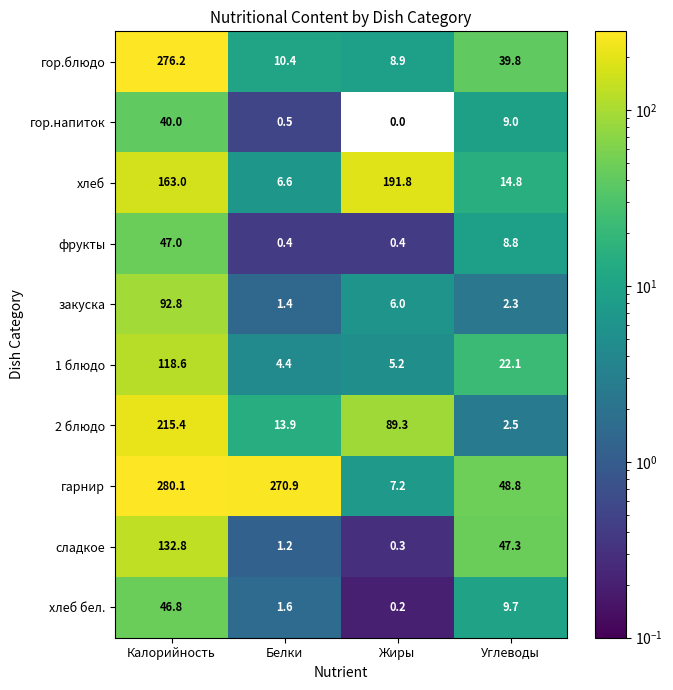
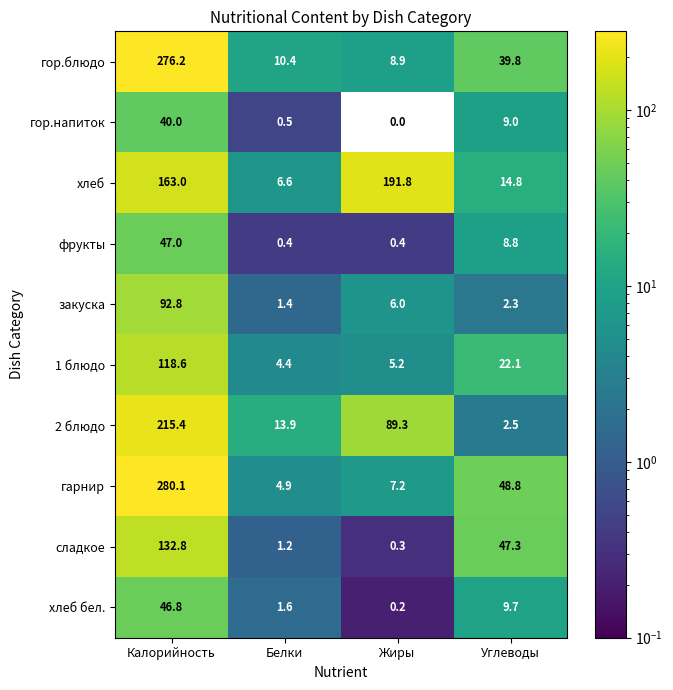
гарнир, Белки: 270.9 -> 4.9
